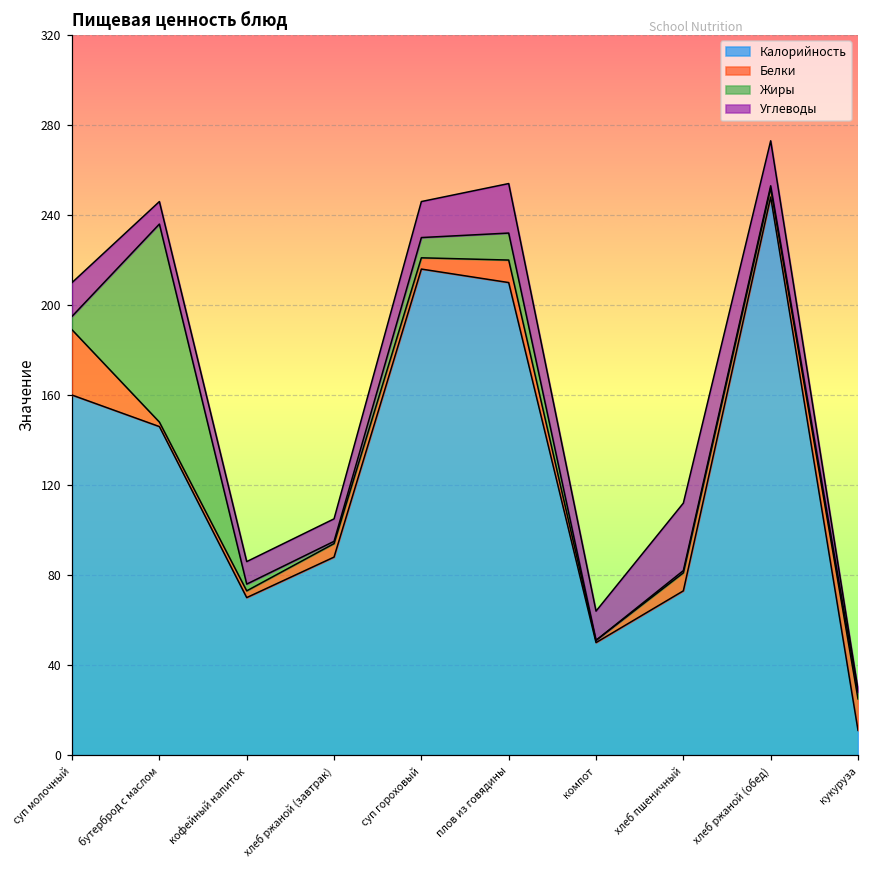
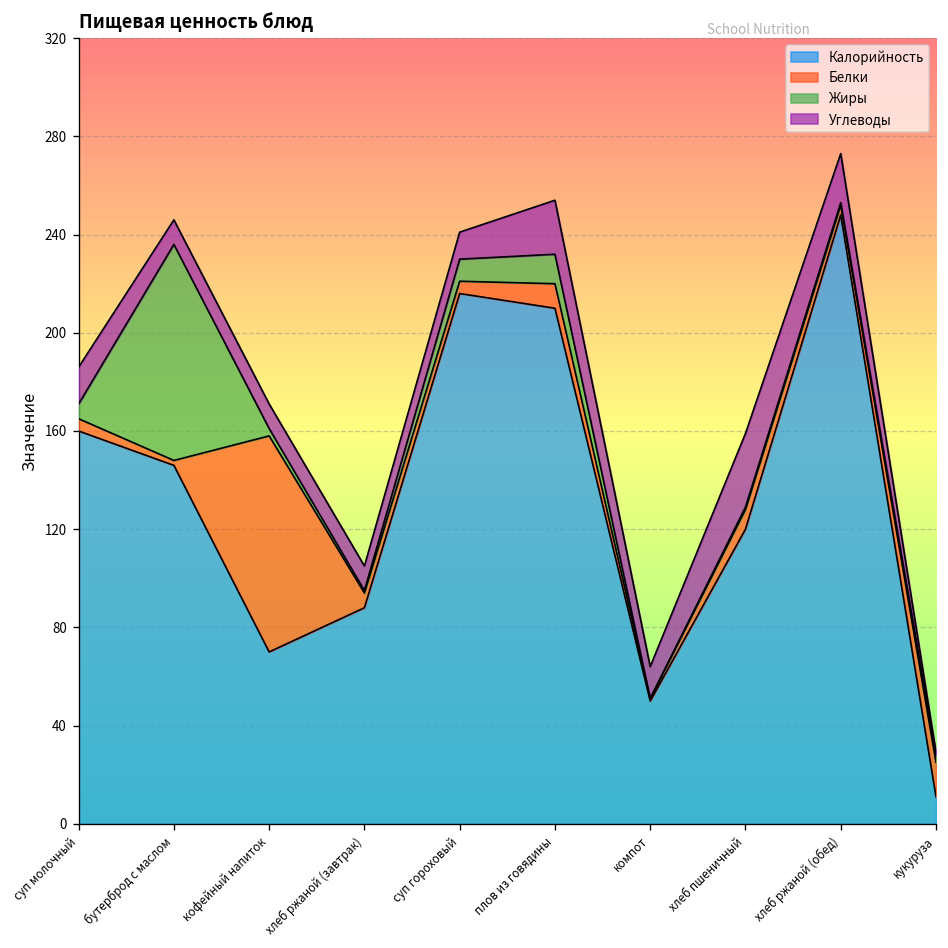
Белки, суп молочный: 29 -> 5
Белки, кофейный напиток: 3 -> 88
Углеводы, суп гороховый: 16 -> 11
Калорийность, хлеб пшеничный: 73 -> 120
